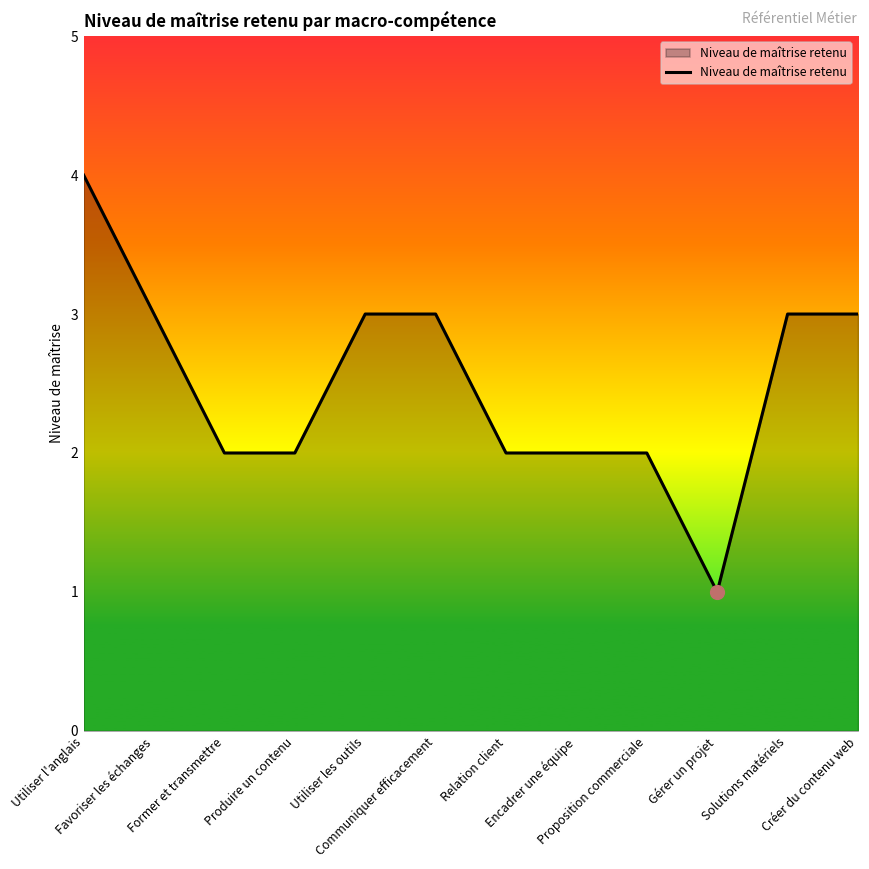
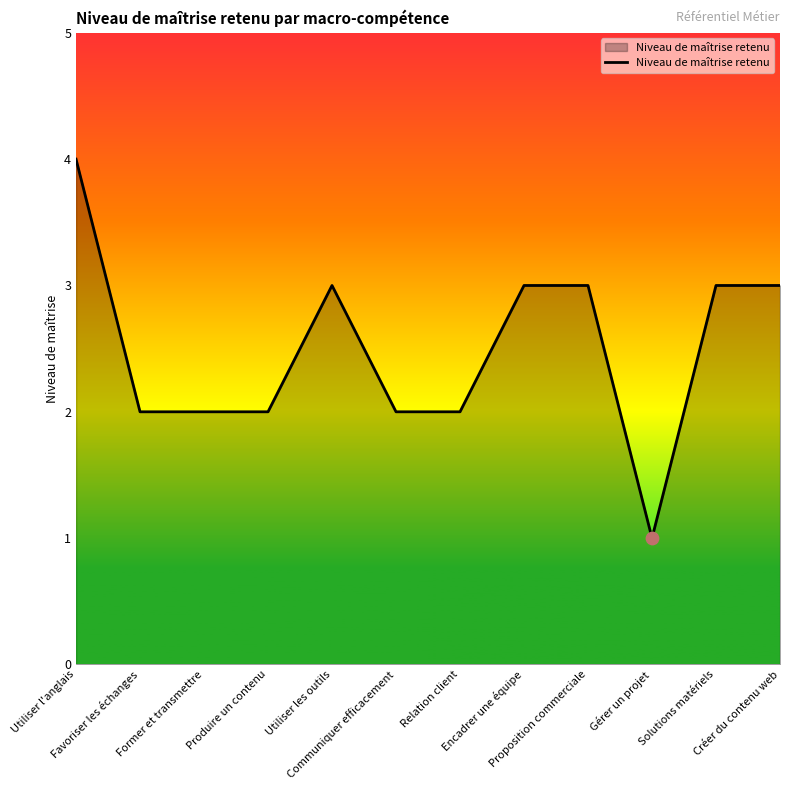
Niveau de maîtrise retenu, Favoriser les échanges: 3 -> 2
Niveau de maîtrise retenu, Communiquer efficacement: 3 -> 2
Niveau de maîtrise retenu, Encadrer une équipe: 2 -> 3
Niveau de maîtrise retenu, Proposition commerciale: 2 -> 3
